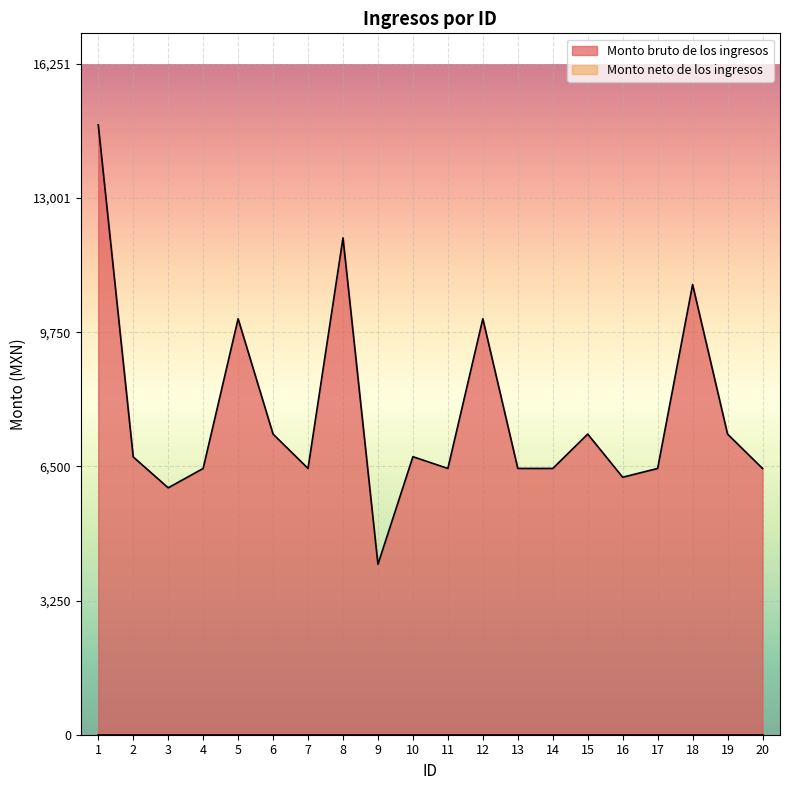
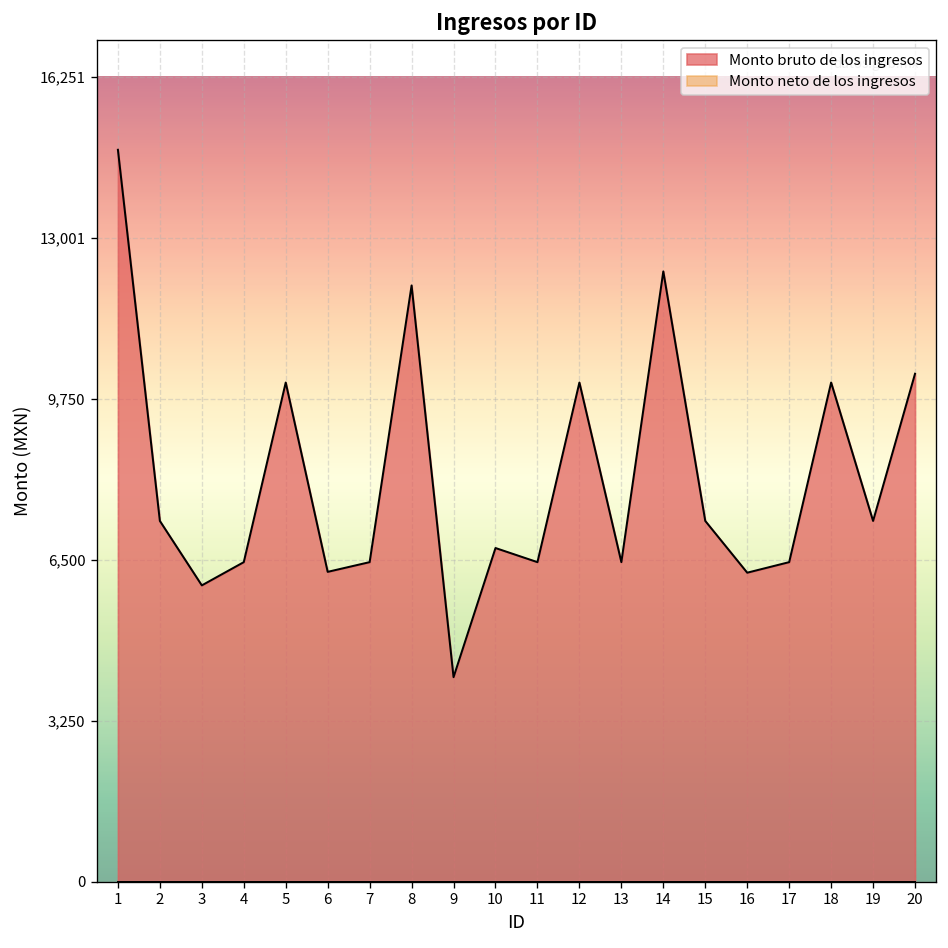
Monto bruto de los ingresos, 2: 6,700 -> 7,300
Monto bruto de los ingresos, 6: 7,300 -> 6,300
Monto bruto de los ingresos, 14: 6,500 -> 12,300
Monto bruto de los ingresos, 18: 10,900 -> 10,100
Monto bruto de los ingresos, 20: 6,500 -> 10,300
